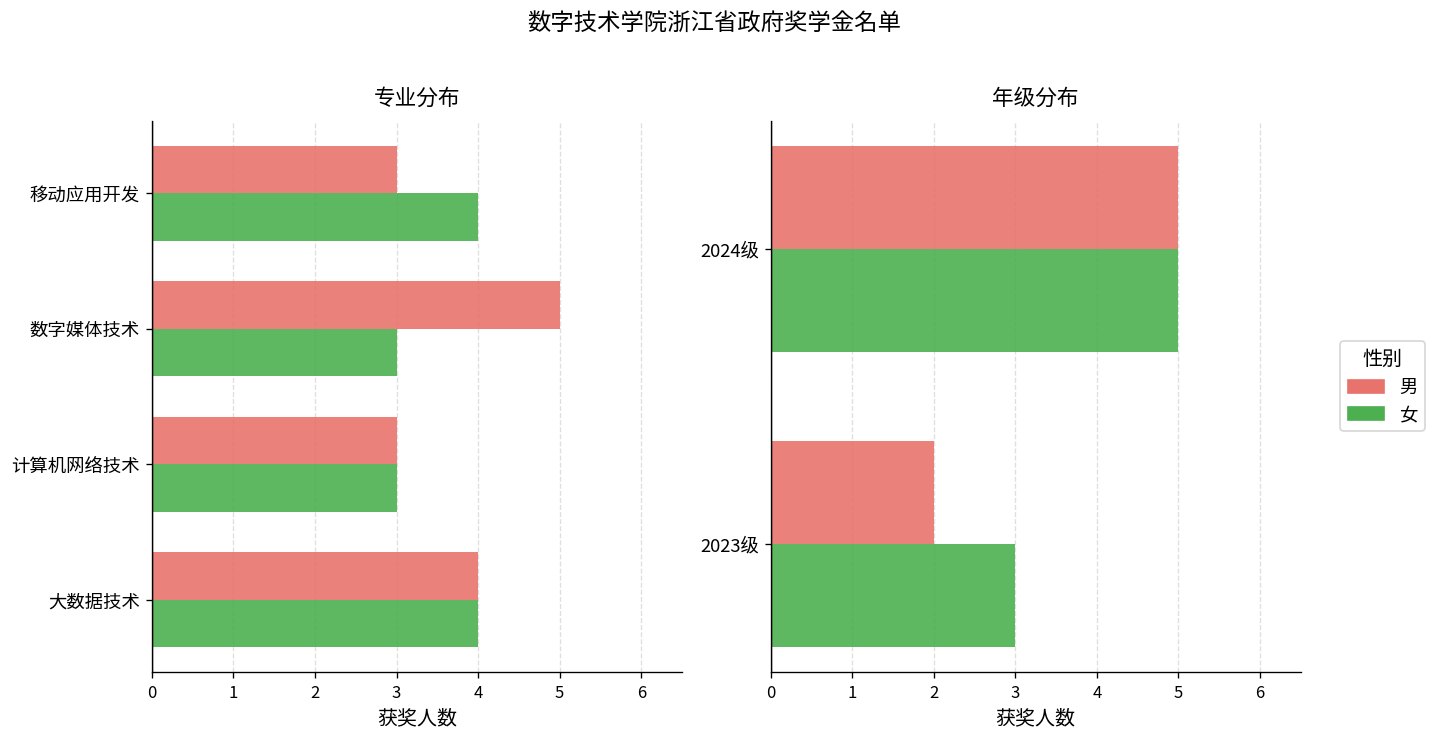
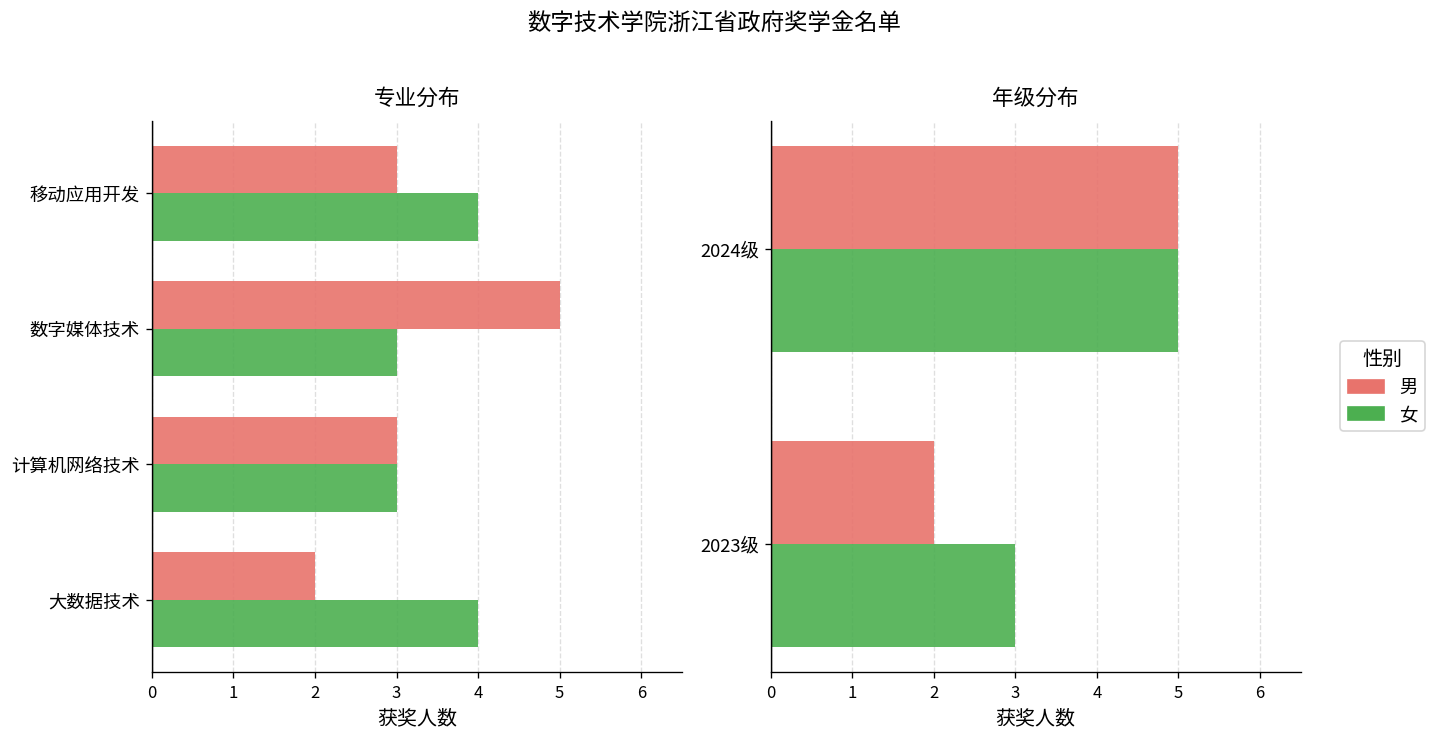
专业分布, 男, 大数据技术: 4 -> 2
